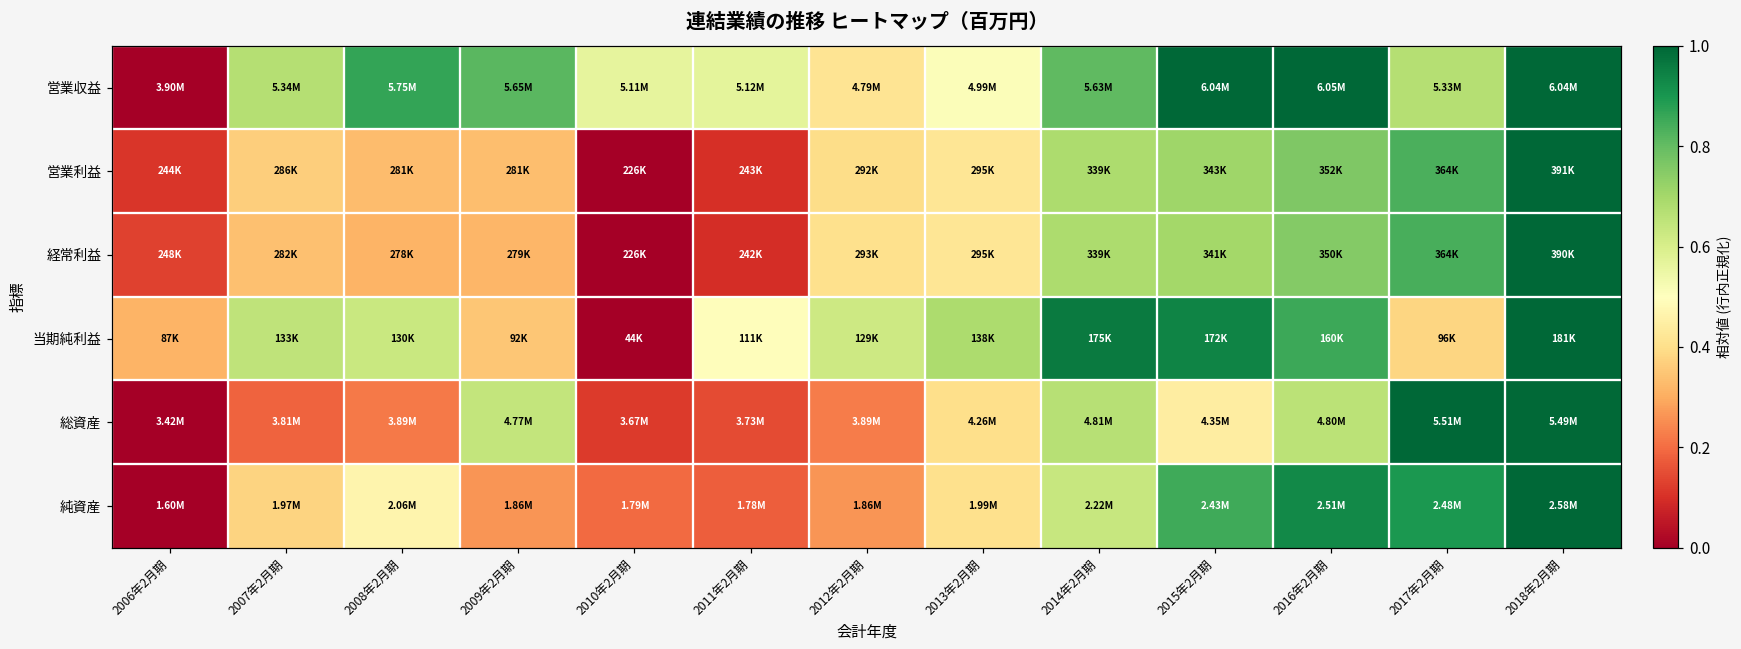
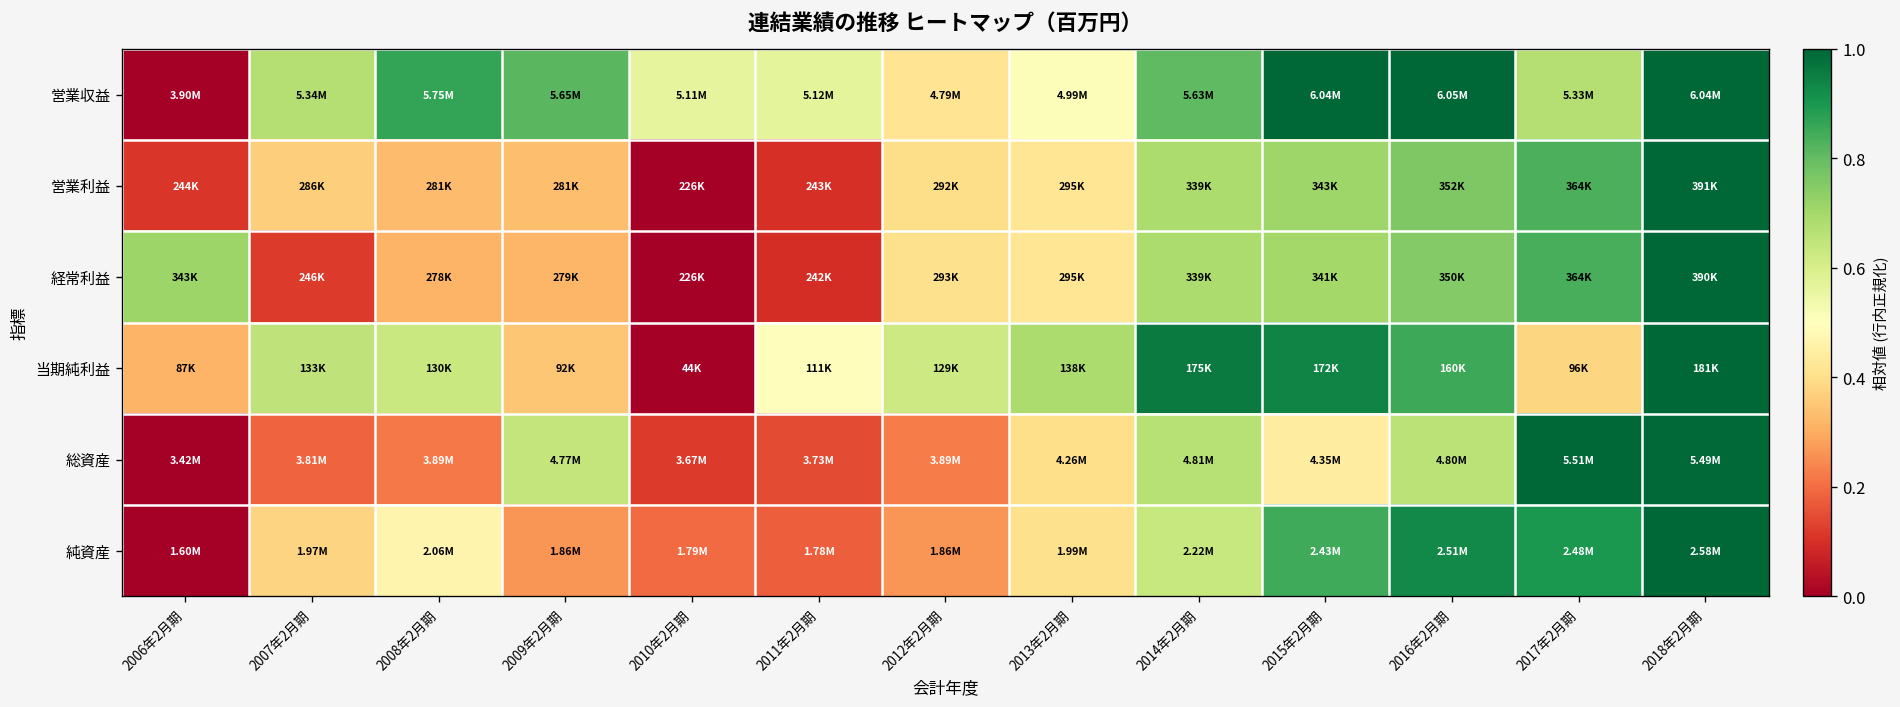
経常利益, 2006年2月期: 248K -> 343K
経常利益, 2007年2月期: 282K -> 246K
